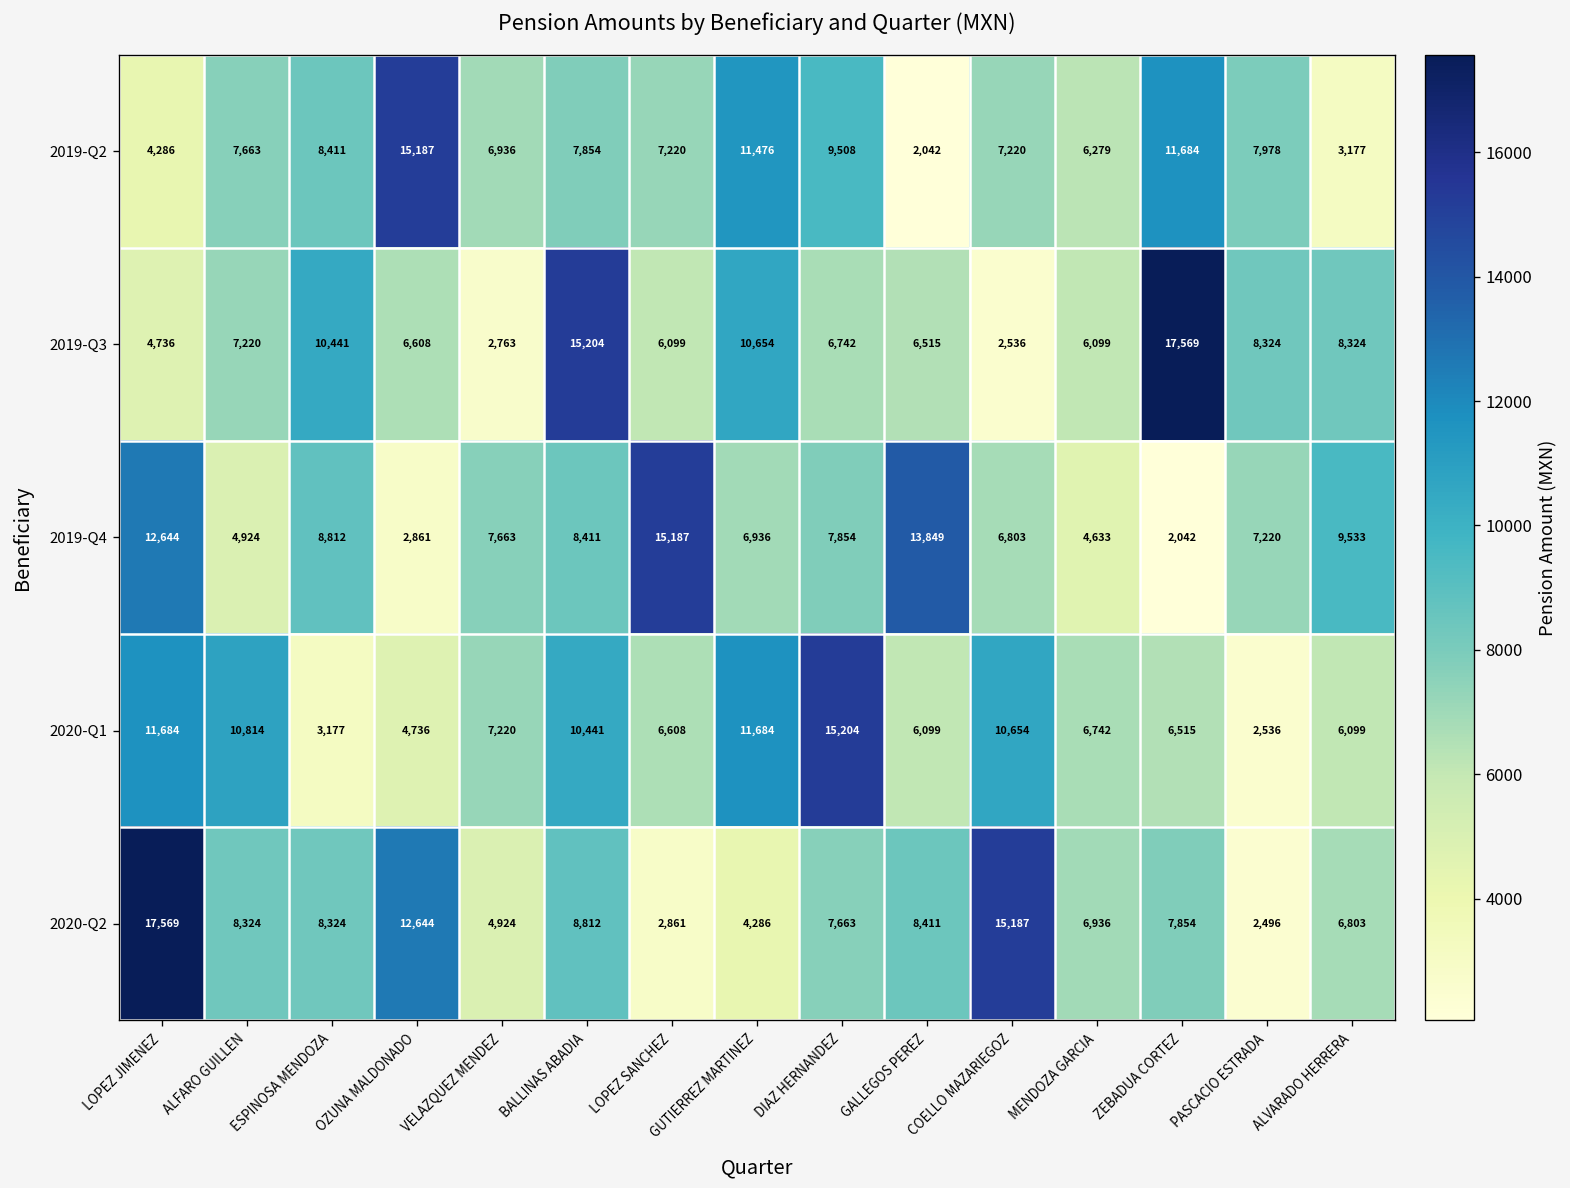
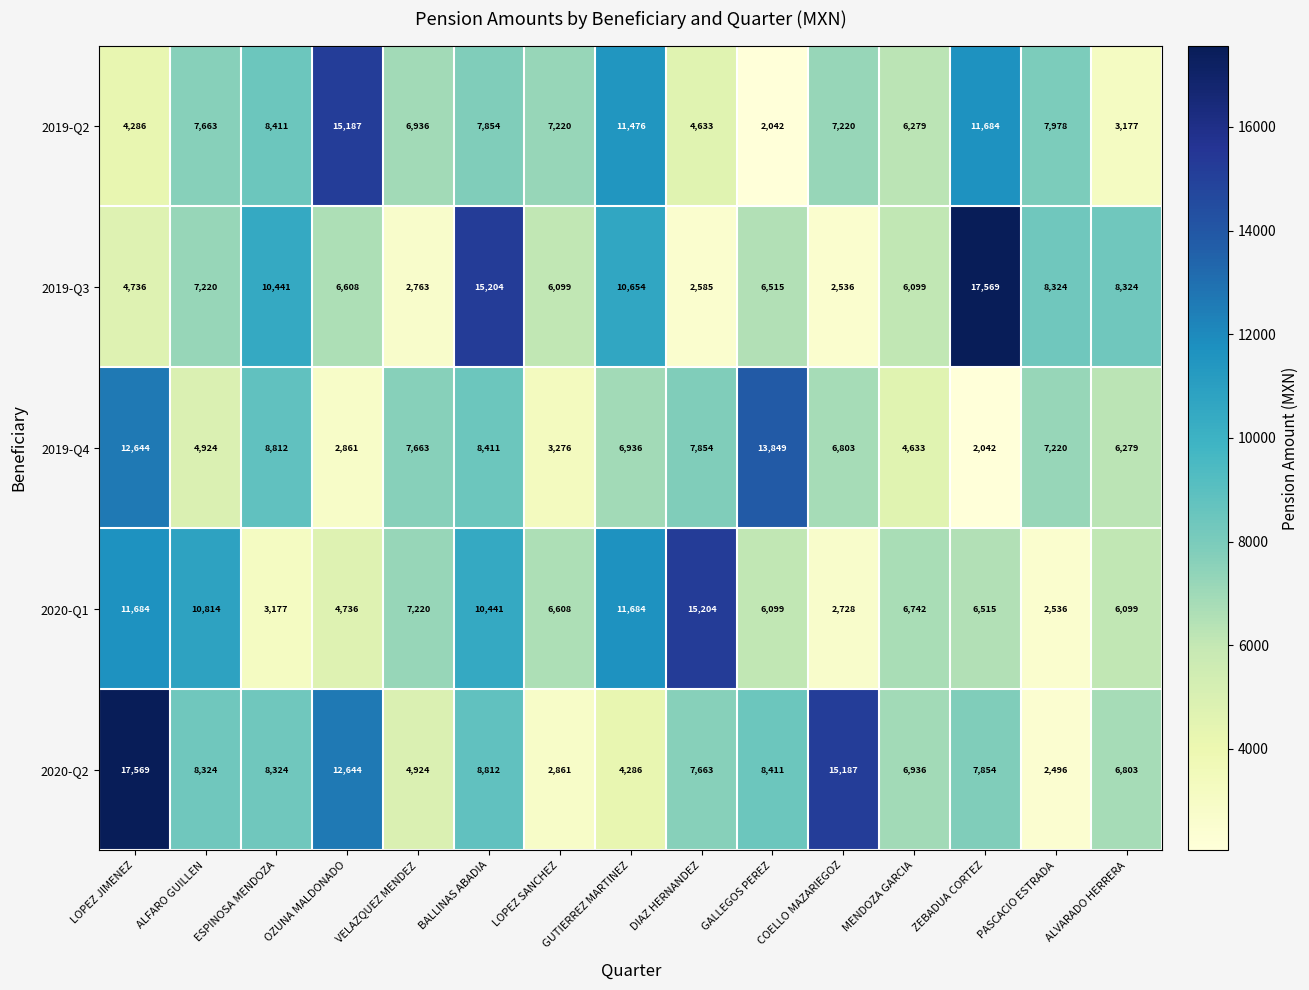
2019-Q2, DIAZ HERNANDEZ: 9,508 -> 4,633
2019-Q3, DIAZ HERNANDEZ: 6,742 -> 2,585
2019-Q4, LOPEZ SANCHEZ: 15,187 -> 3,276
2019-Q4, ALVARADO HERRERA: 9,533 -> 6,279
2020-Q1, COELLO MAZARIEGOZ: 10,654 -> 2,728
